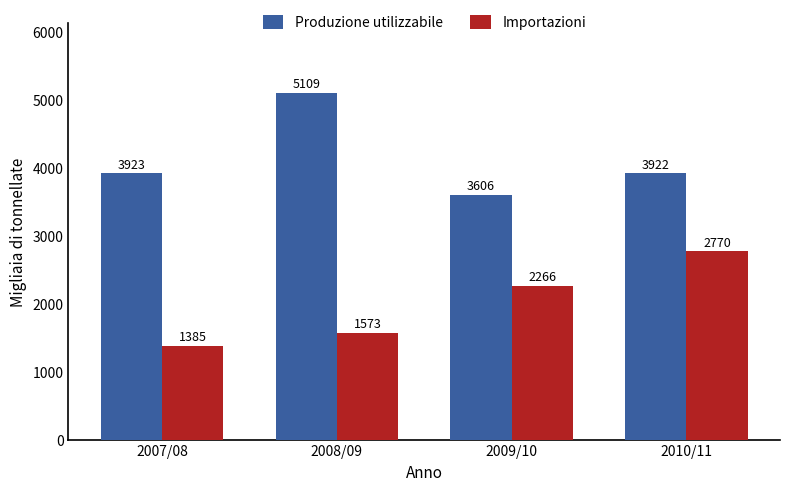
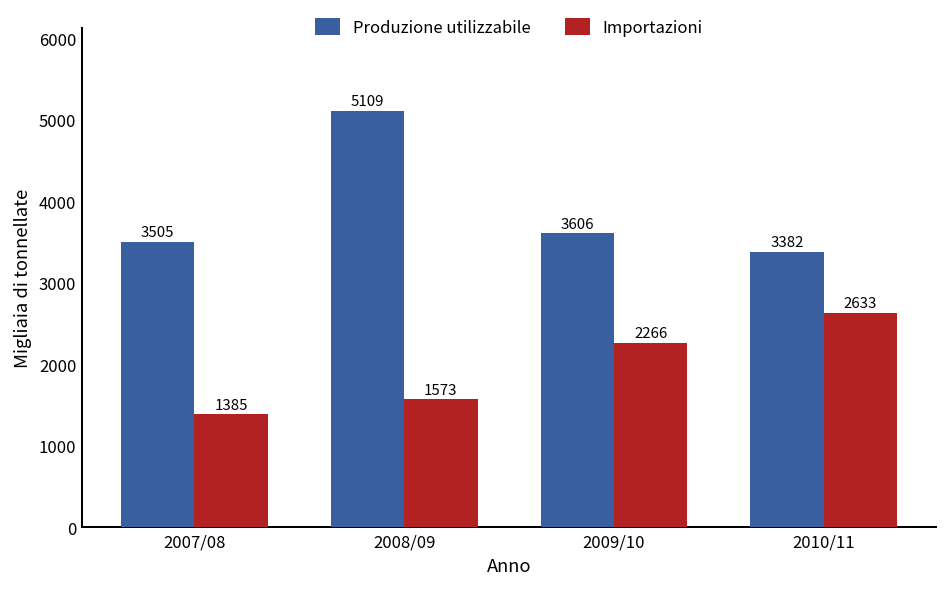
Produzione utilizzabile, 2007/08: 3923 -> 3505
Produzione utilizzabile, 2010/11: 3922 -> 3382
Importazioni, 2010/11: 2770 -> 2633
